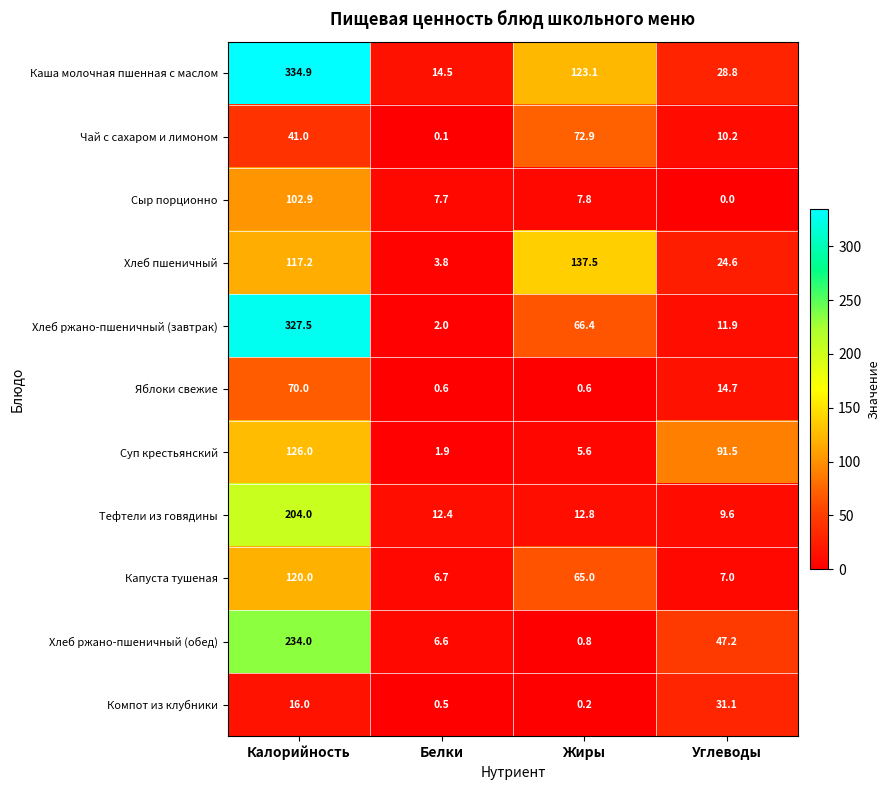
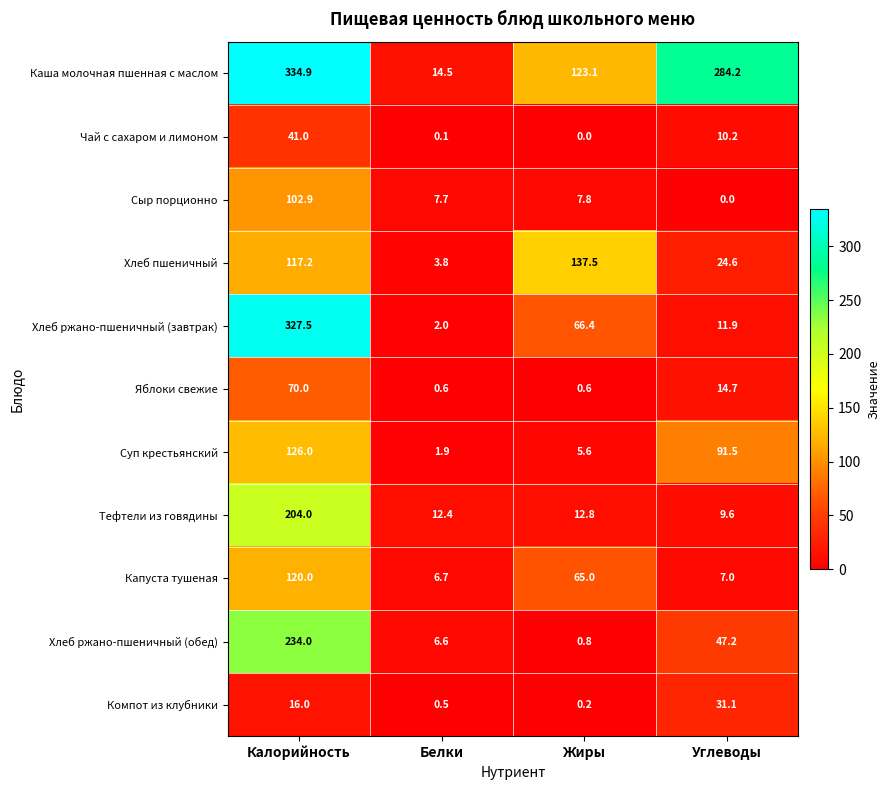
Каша молочная пшенная с маслом, Углеводы: 28.8 -> 284.2
Чай с сахаром и лимоном, Жиры: 72.9 -> 0.0
